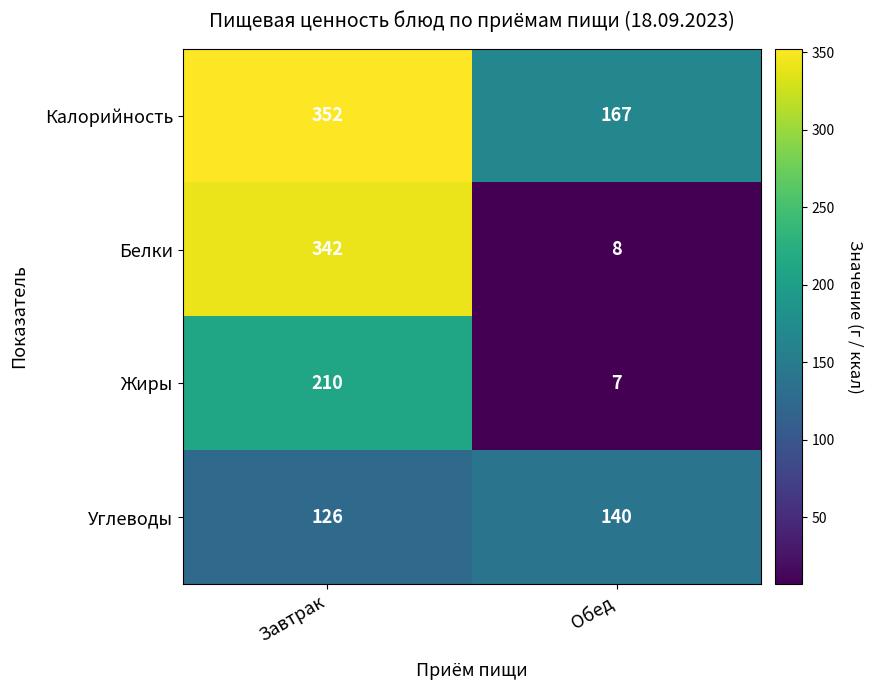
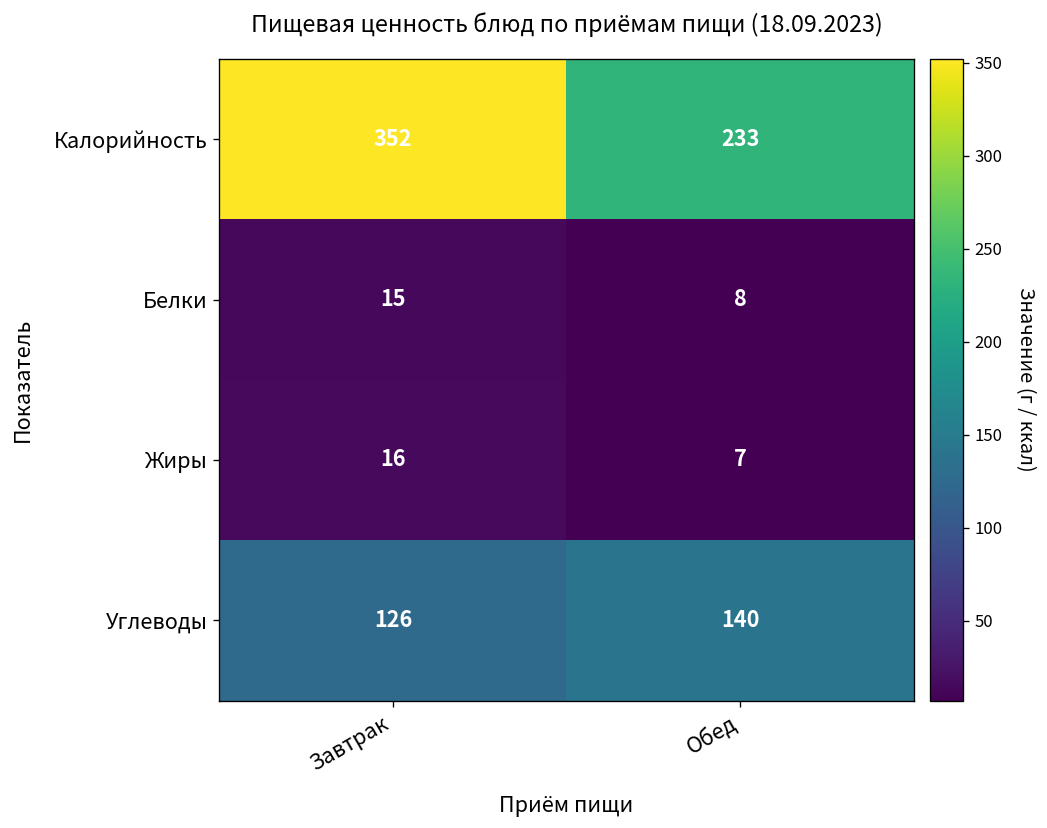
Калорийность, Обед: 167 -> 233
Белки, Завтрак: 342 -> 15
Жиры, Завтрак: 210 -> 16
